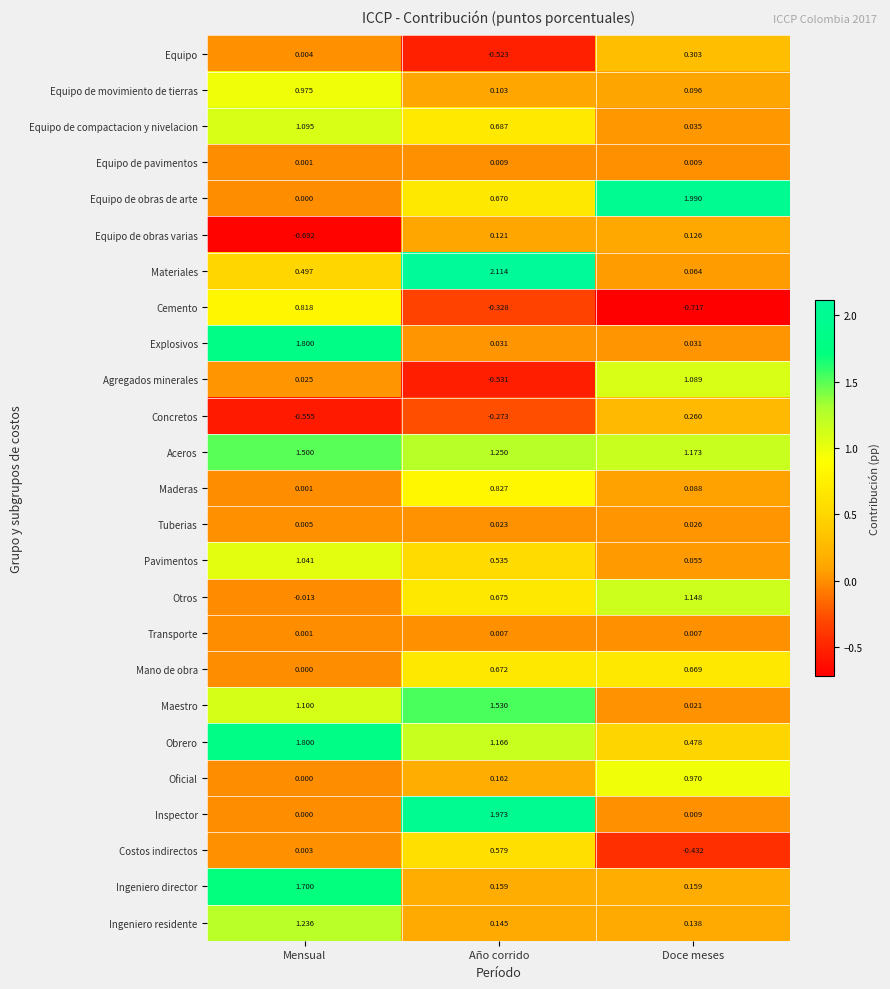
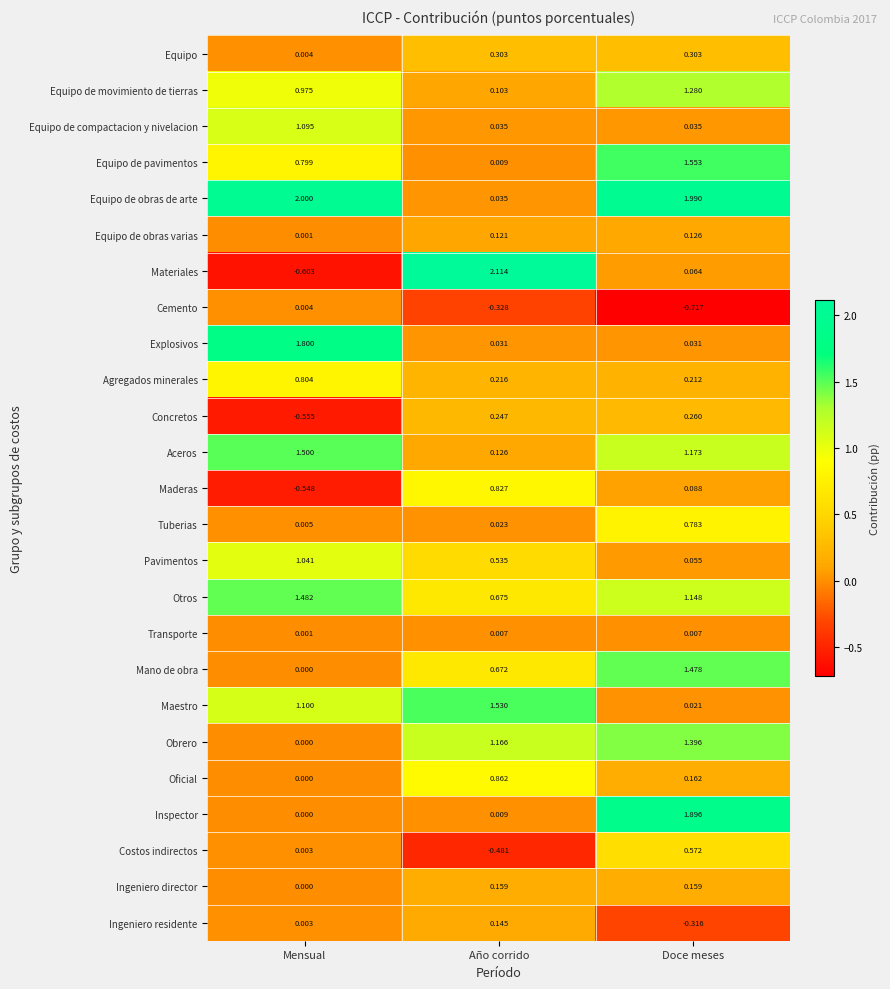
Equipo, Año corrido: -0.523 -> 0.303
Equipo de movimiento de tierras, Doce meses: 0.096 -> 1.280
Equipo de compactacion y nivelacion, Año corrido: 0.687 -> 0.035
Equipo de pavimentos, Mensual: 0.001 -> 0.799
Equipo de pavimentos, Doce meses: 0.009 -> 1.553
Equipo de obras de arte, Mensual: 0.000 -> 2.000
Equipo de obras de arte, Año corrido: 0.670 -> 0.035
Equipo de obras varias, Mensual: -0.692 -> 0.001
Materiales, Mensual: 0.497 -> -0.603
Cemento, Mensual: 0.818 -> 0.004
Agregados minerales, Mensual: 0.025 -> 0.804
Agregados minerales, Año corrido: -0.531 -> 0.216
Agregados minerales, Doce meses: 1.089 -> 0.212
Concretos, Año corrido: -0.273 -> 0.247
Aceros, Año corrido: 1.250 -> 0.126
Maderas, Mensual: 0.001 -> -0.548
Tuberias, Doce meses: 0.026 -> 0.783
Otros, Mensual: -0.013 -> 1.482
Mano de obra, Doce meses: 0.669 -> 1.478
Obrero, Mensual: 1.800 -> 0.000
Obrero, Doce meses: 0.478 -> 1.396
Oficial, Año corrido: 0.162 -> 0.862
Oficial, Doce meses: 0.970 -> 0.162
Inspector, Año corrido: 1.973 -> 0.009
Inspector, Doce meses: 0.009 -> 1.896
Costos indirectos, Año corrido: 0.579 -> -0.481
Costos indirectos, Doce meses: -0.432 -> 0.572
Ingeniero director, Mensual: 1.700 -> 0.000
Ingeniero residente, Mensual: 1.236 -> 0.003
Ingeniero residente, Doce meses: 0.138 -> -0.316
